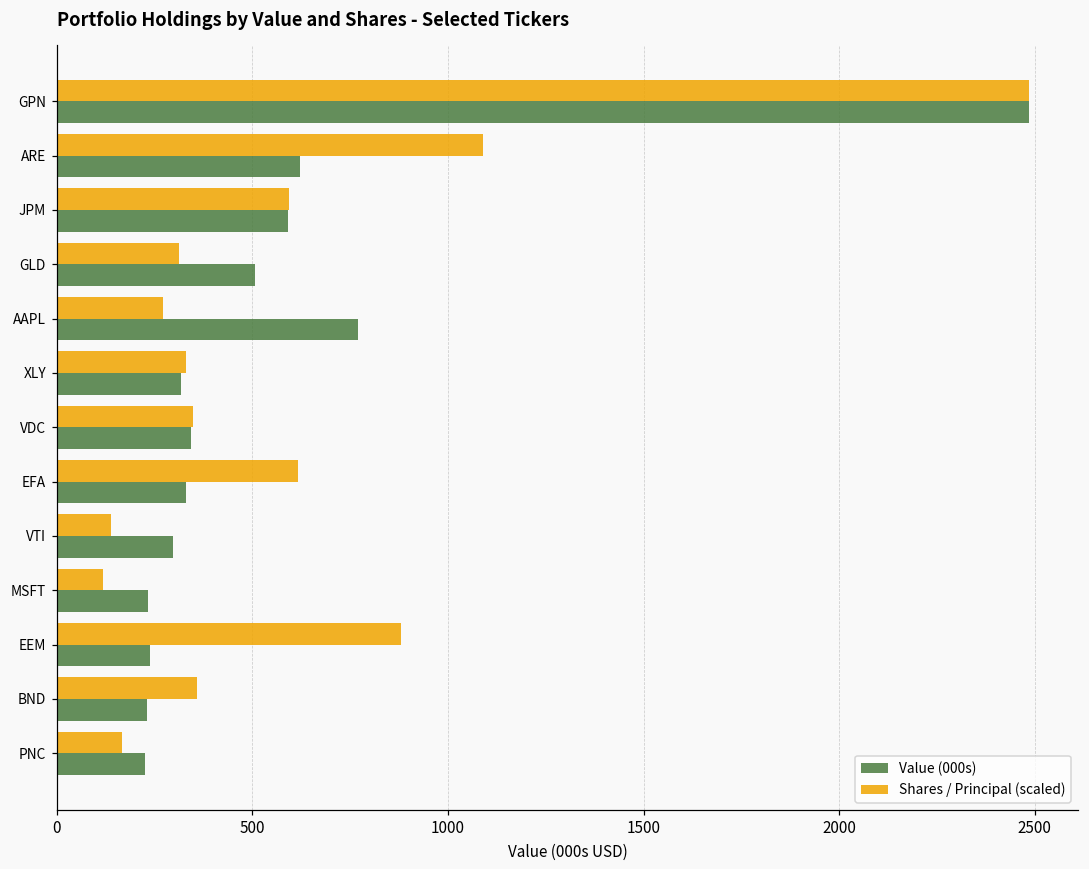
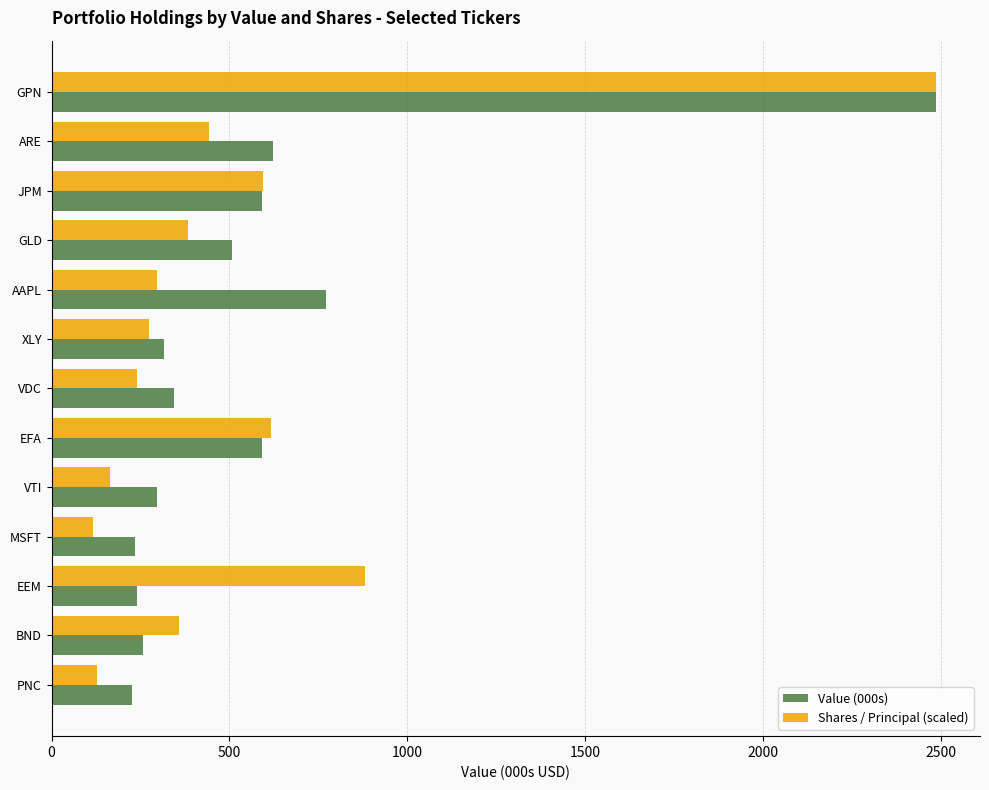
Shares / Principal (scaled), ARE: 1090 -> 440
Shares / Principal (scaled), GLD: 310 -> 380
Shares / Principal (scaled), AAPL: 270 -> 300
Shares / Principal (scaled), XLY: 330 -> 270
Shares / Principal (scaled), VDC: 350 -> 240
Value (000s), EFA: 330 -> 590
Shares / Principal (scaled), VTI: 140 -> 160
Value (000s), BND: 230 -> 260
Shares / Principal (scaled), PNC: 170 -> 130
